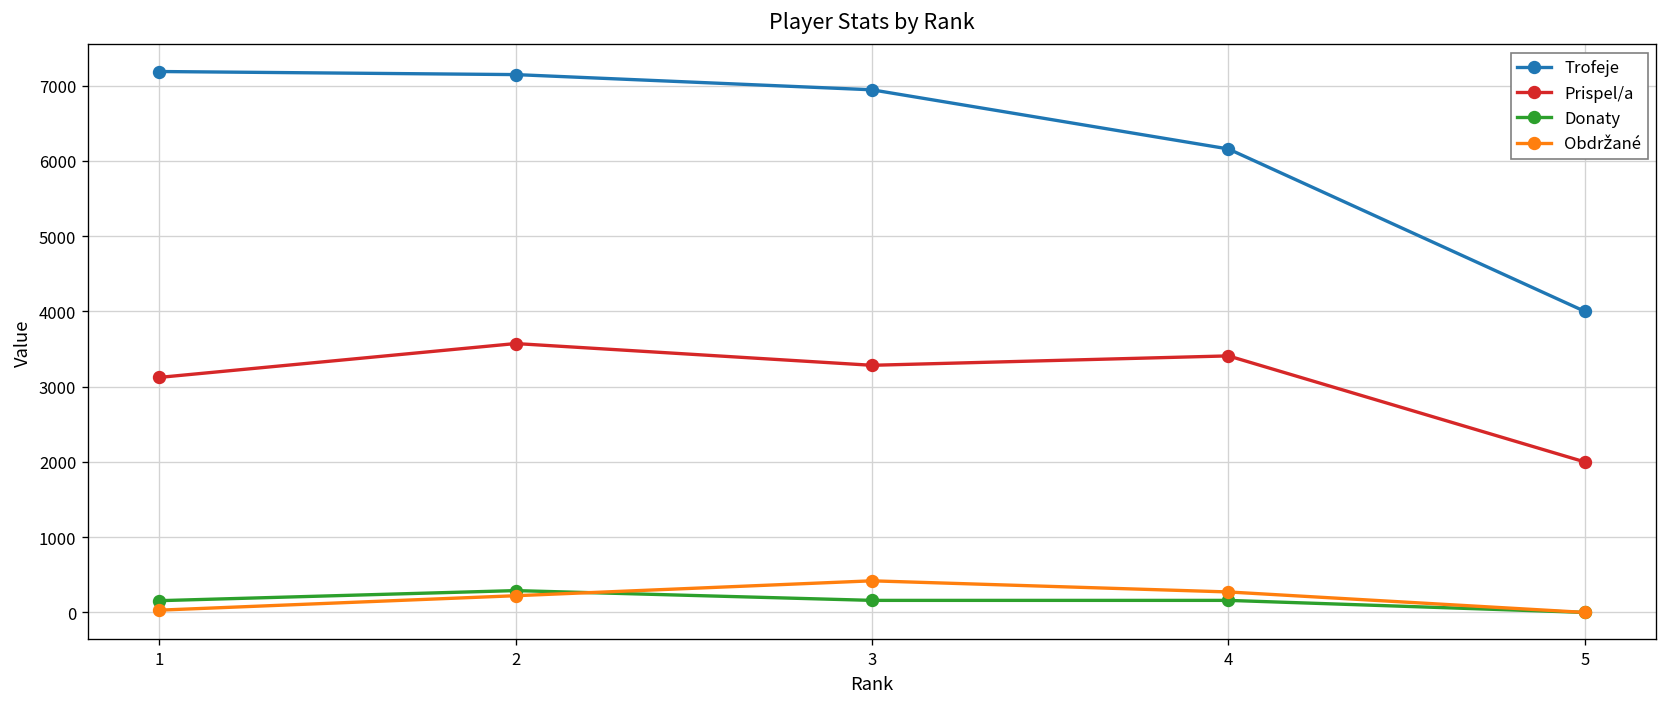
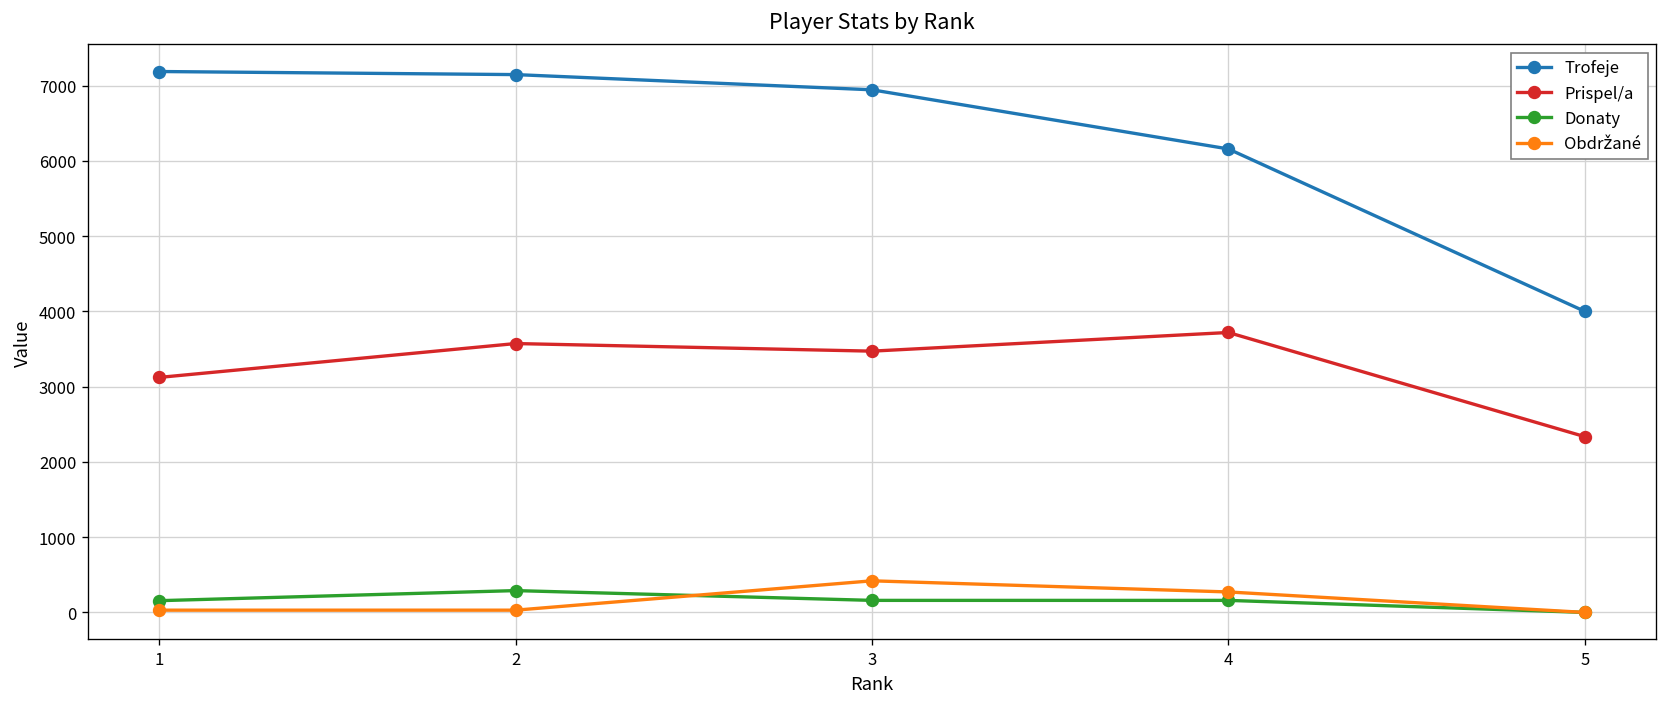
Obdržané, 2: 200 -> 0
Prispel/a, 3: 3300 -> 3500
Prispel/a, 4: 3400 -> 3700
Prispel/a, 5: 2000 -> 2300
